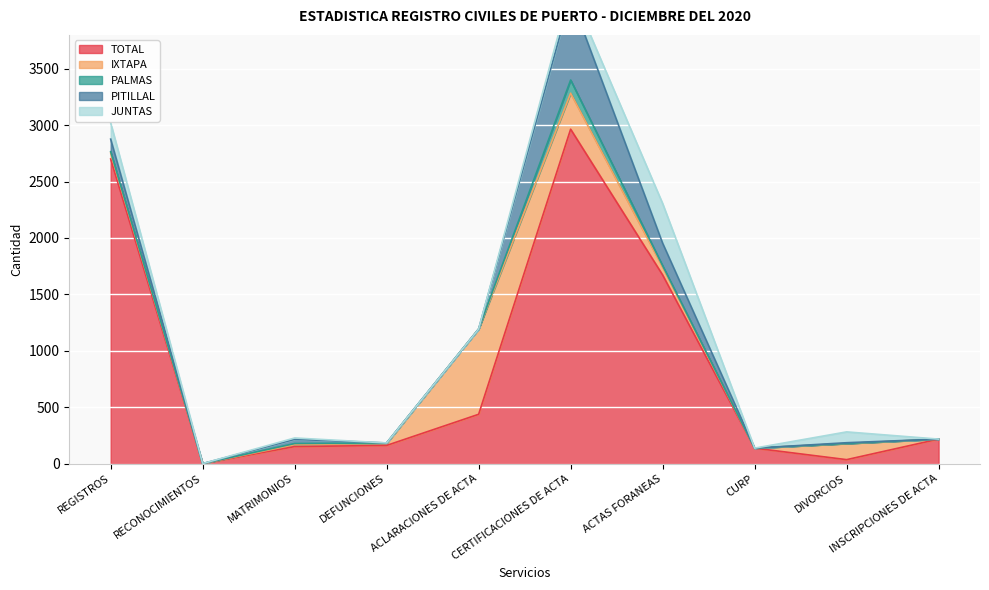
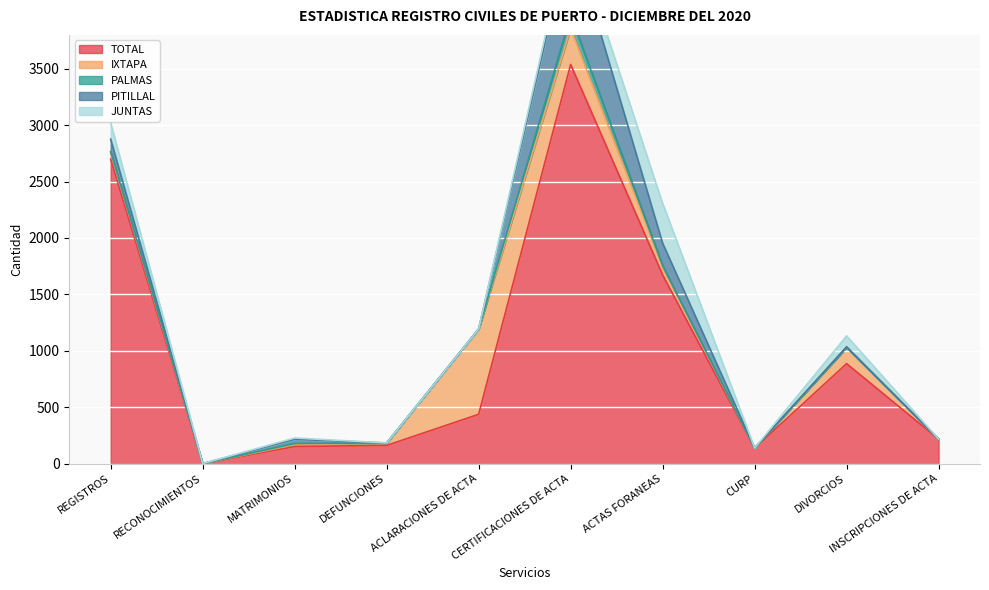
TOTAL, CERTIFICACIONES DE ACTA: 2960 -> 3540
TOTAL, DIVORCIOS: 40 -> 890
